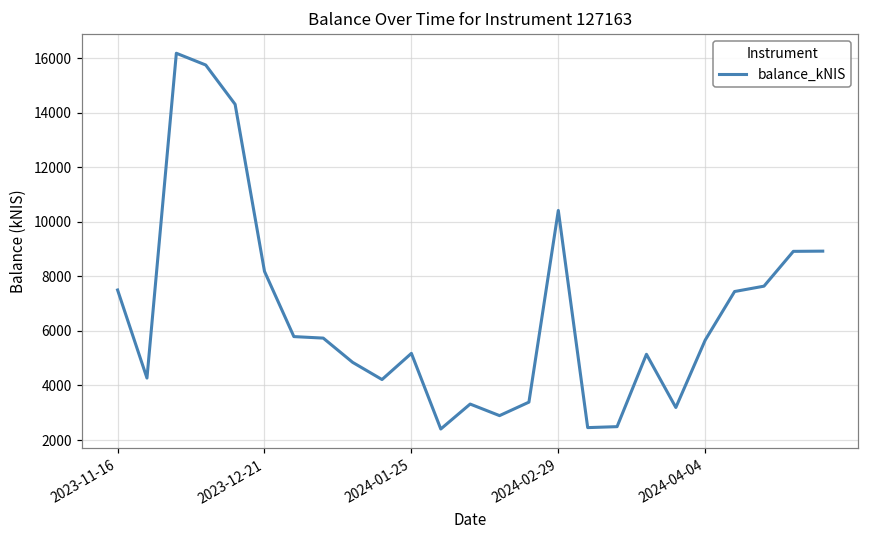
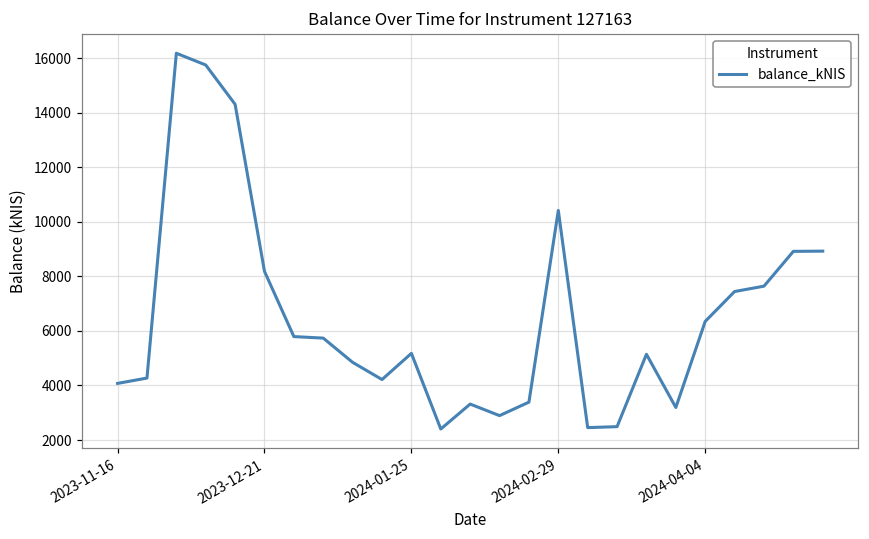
2023-11-16: 7500 -> 4100
2024-04-04: 5700 -> 6300
